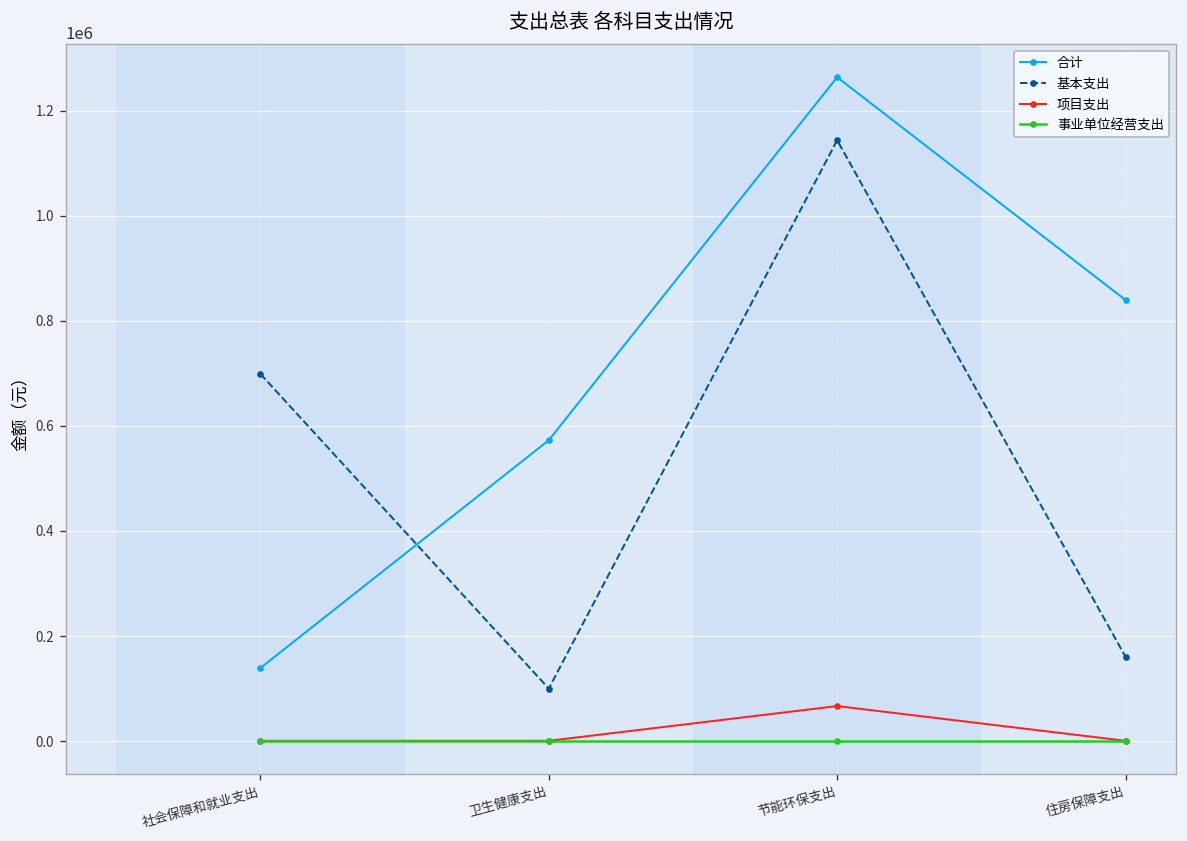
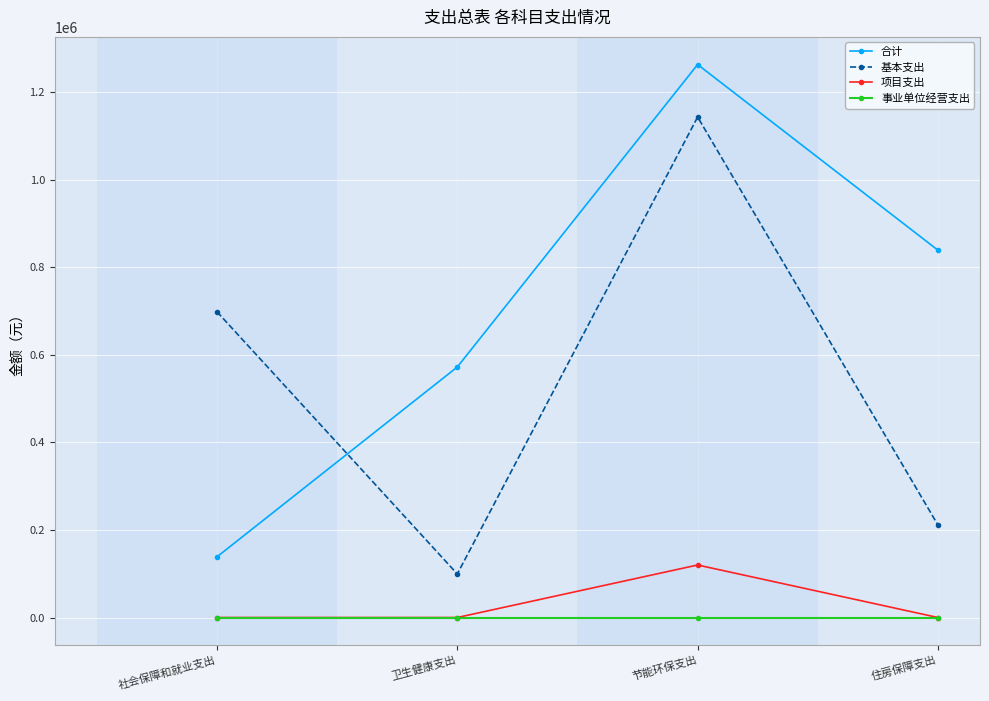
项目支出, 节能环保支出: 70000 -> 120000
基本支出, 住房保障支出: 160000 -> 210000
